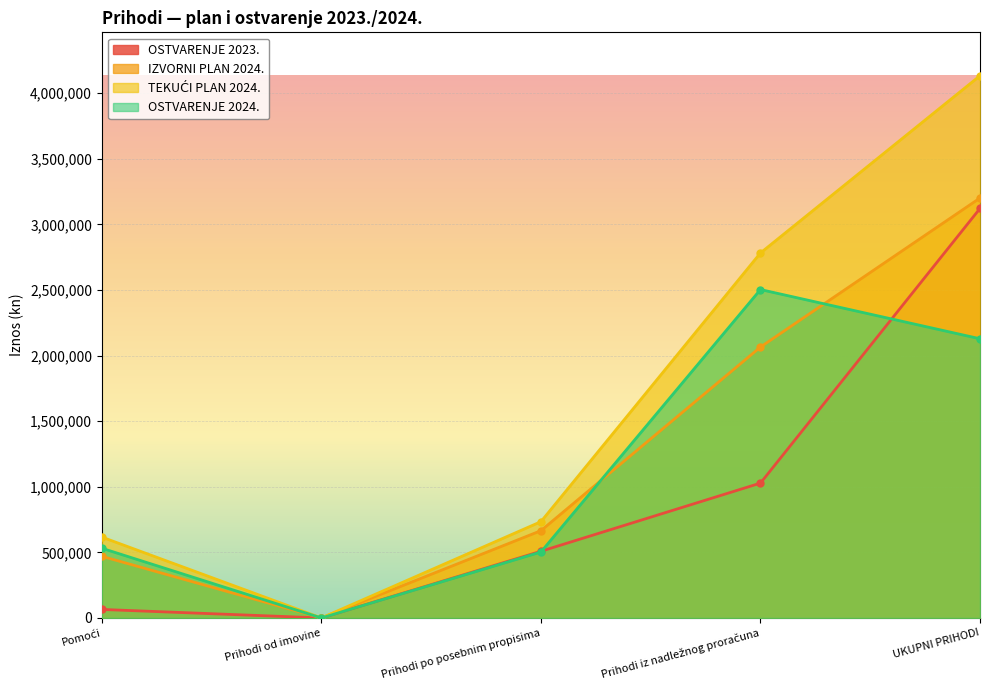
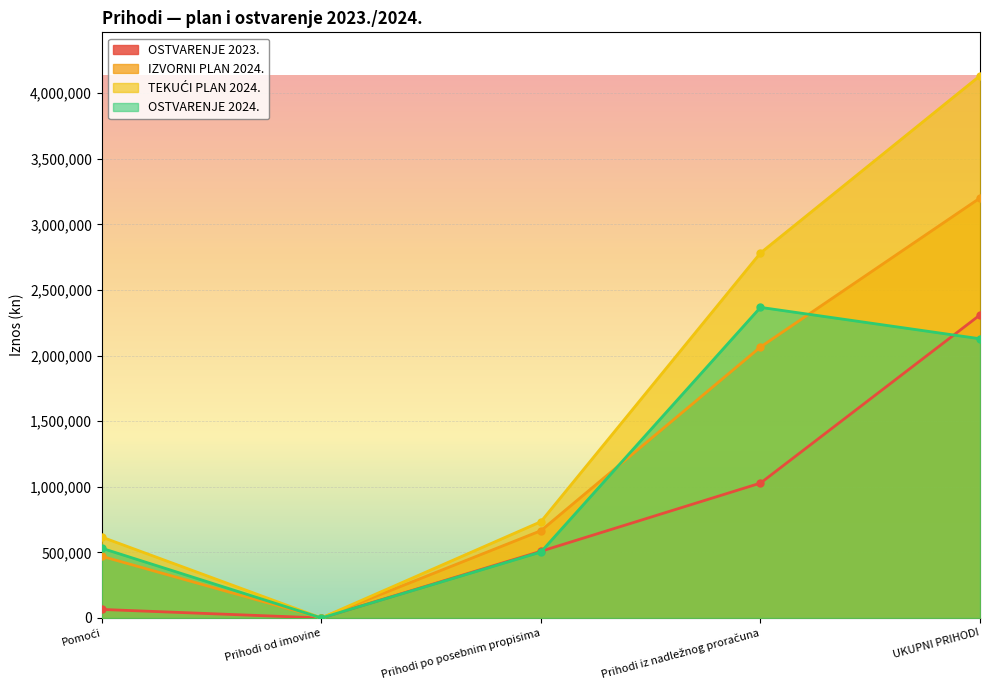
OSTVARENJE 2024., Prihodi iz nadležnog proračuna: 2,500,000 -> 2,370,000
OSTVARENJE 2023., UKUPNI PRIHODI: 3,120,000 -> 2,310,000
